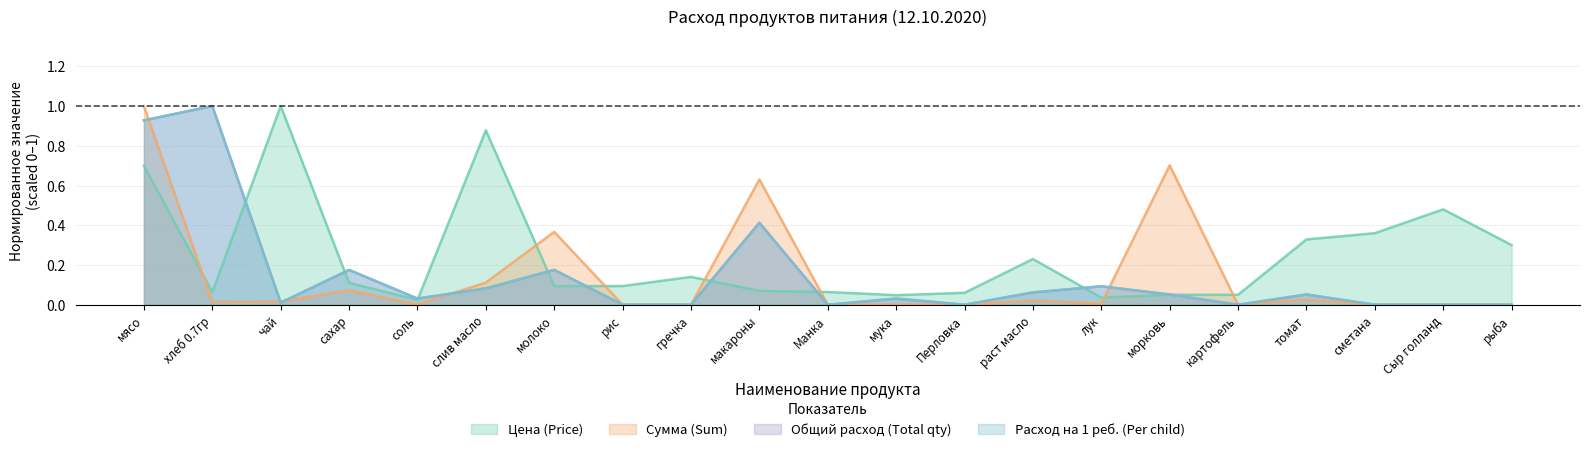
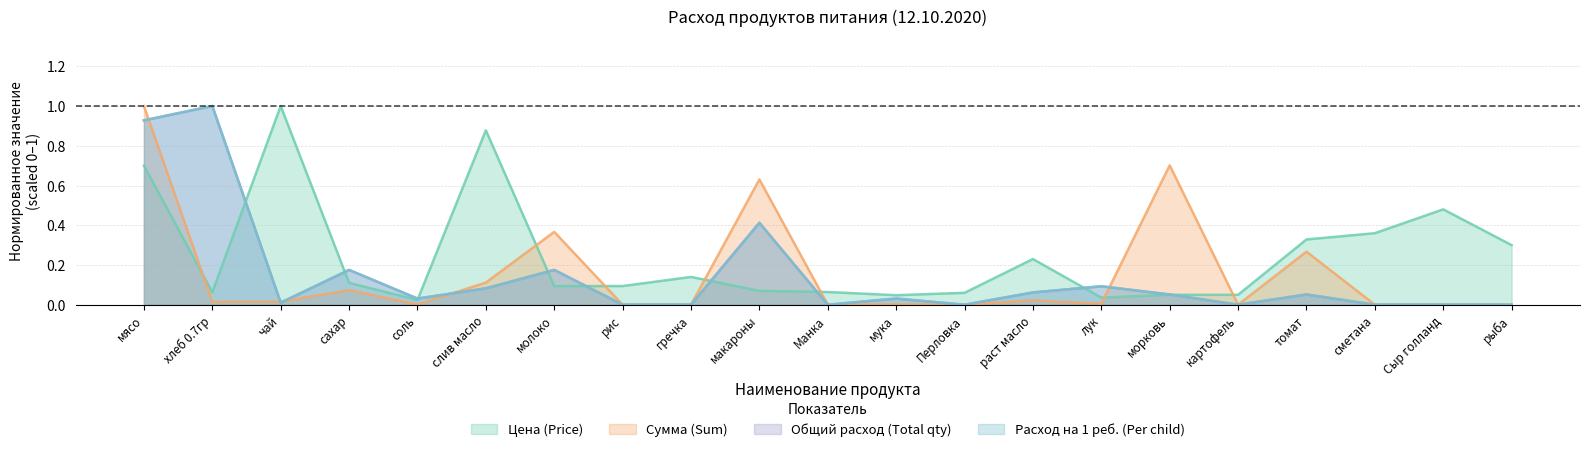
Сумма (Sum), томат: 0.03 -> 0.27
